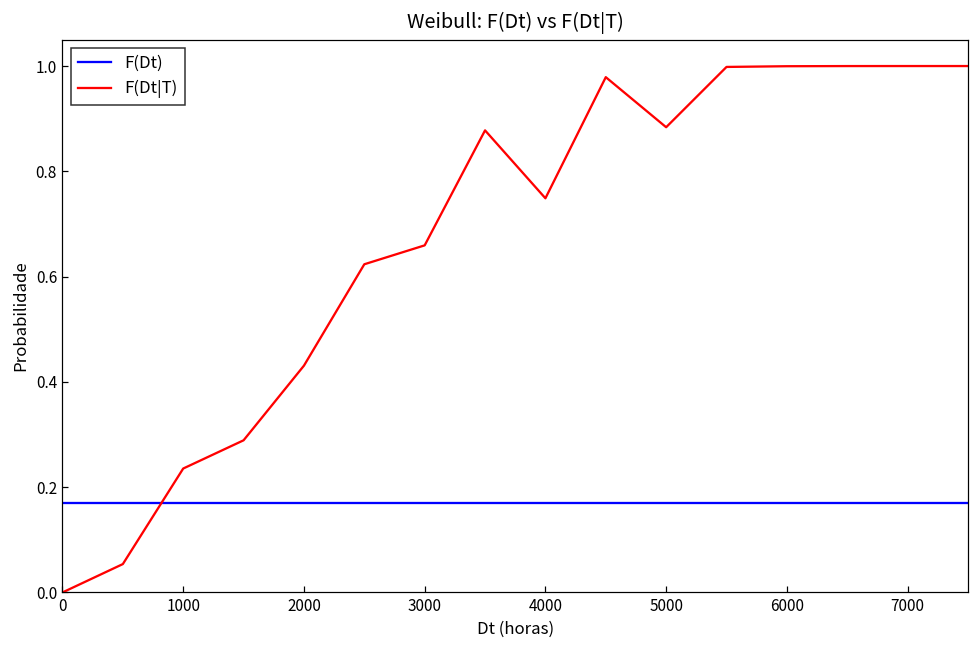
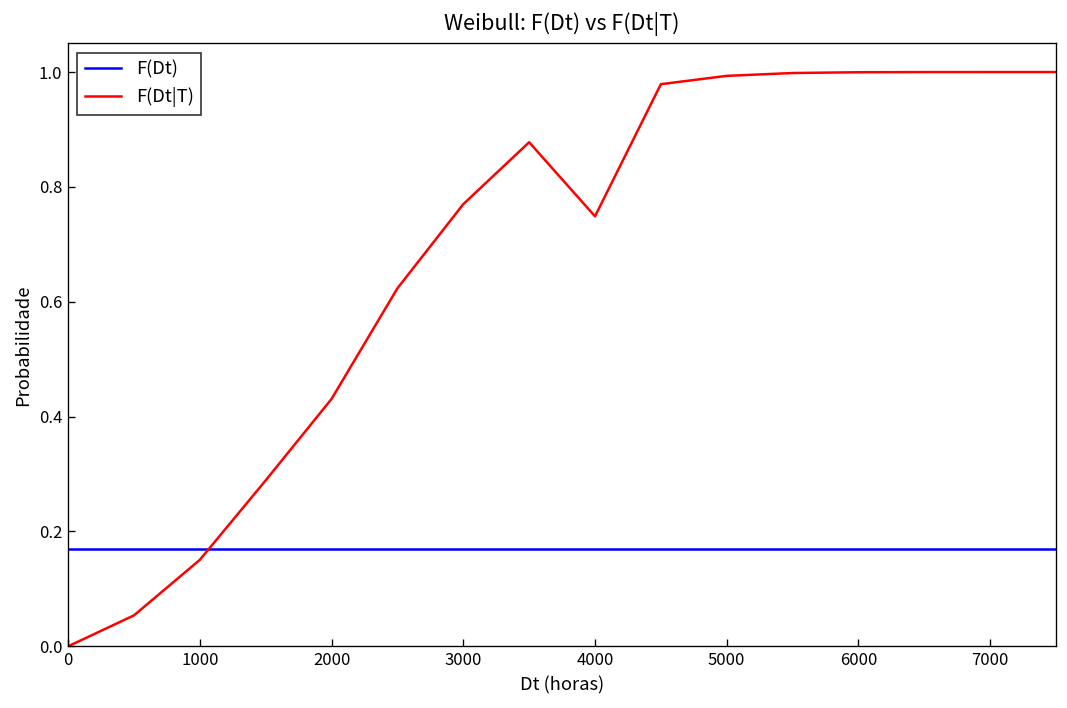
F(Dt|T), 1000: 0.24 -> 0.15
F(Dt|T), 3000: 0.66 -> 0.77
F(Dt|T), 5000: 0.88 -> 0.99
